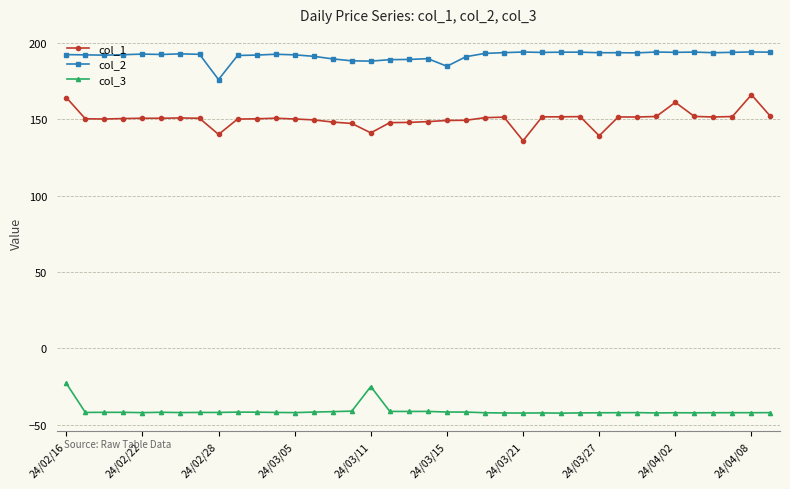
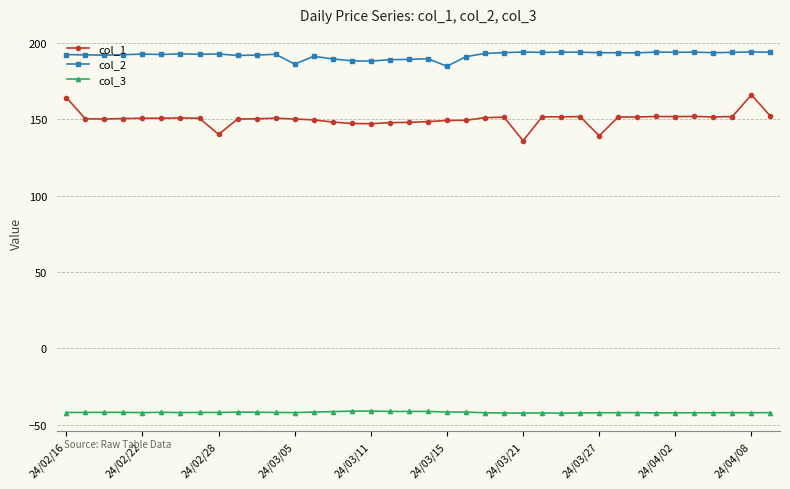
col_3, 24/02/16: -23 -> -42
col_2, 24/02/28: 176 -> 193
col_2, 24/03/05: 192 -> 186
col_1, 24/03/11: 141 -> 147
col_3, 24/03/11: -25 -> -41
col_1, 24/04/02: 161 -> 152
